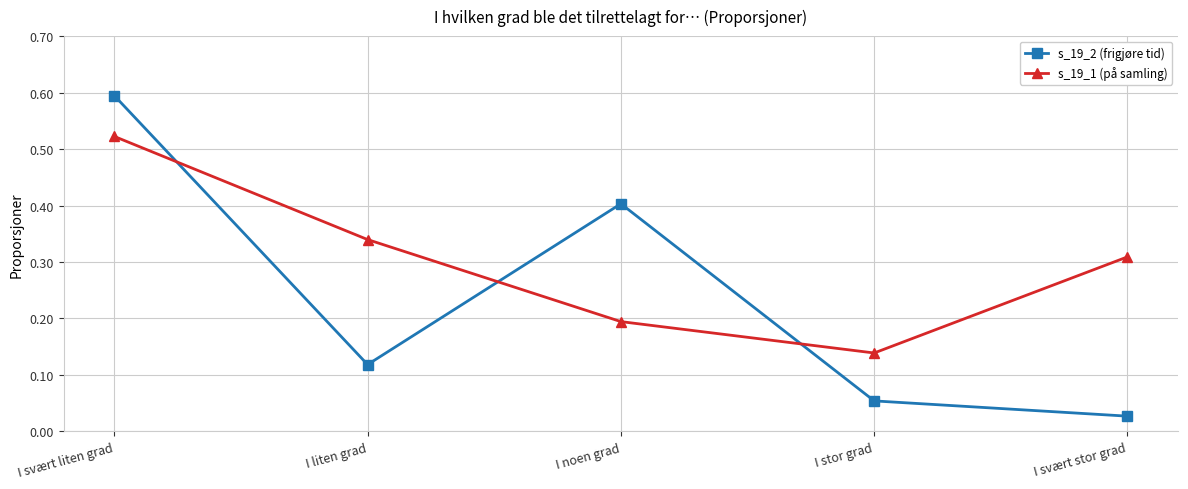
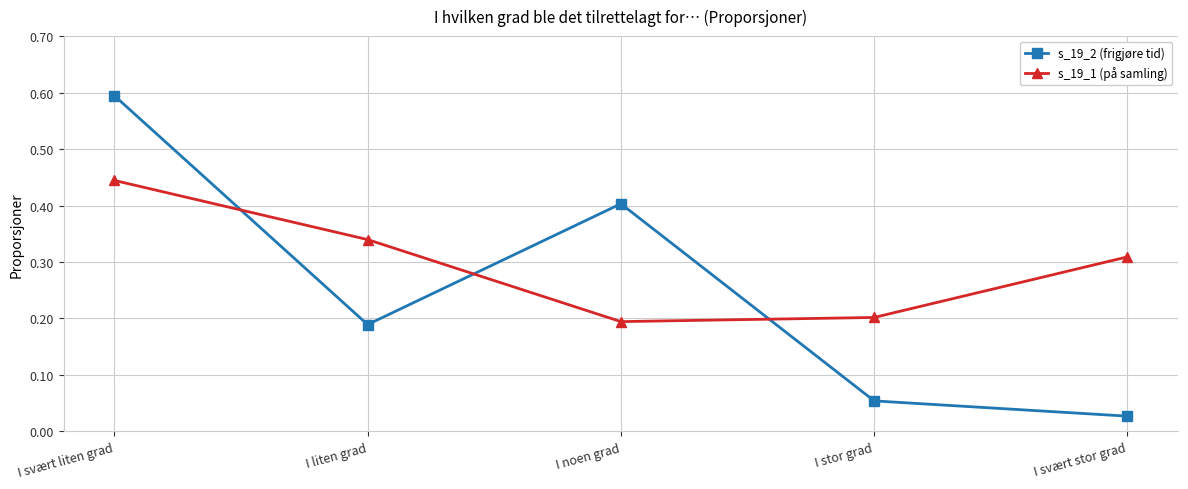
s_19_1 (på samling), I svært liten grad: 0.52 -> 0.44
s_19_2 (frigjøre tid), I liten grad: 0.12 -> 0.19
s_19_1 (på samling), I stor grad: 0.14 -> 0.20
